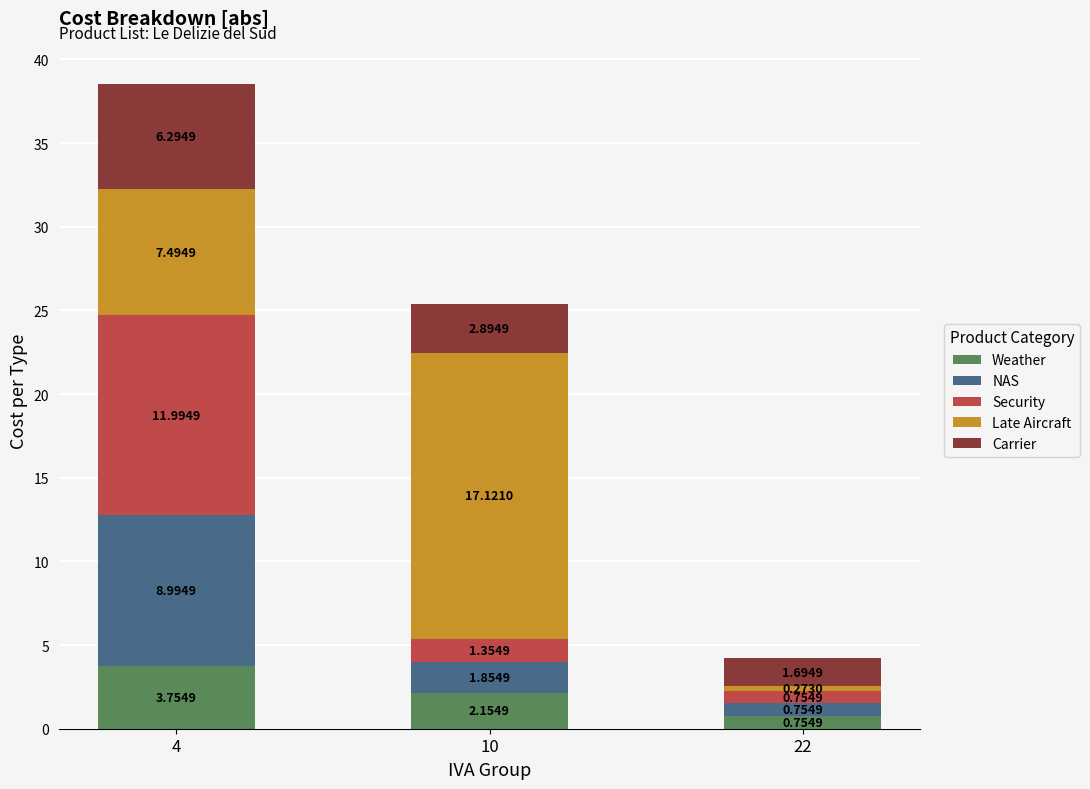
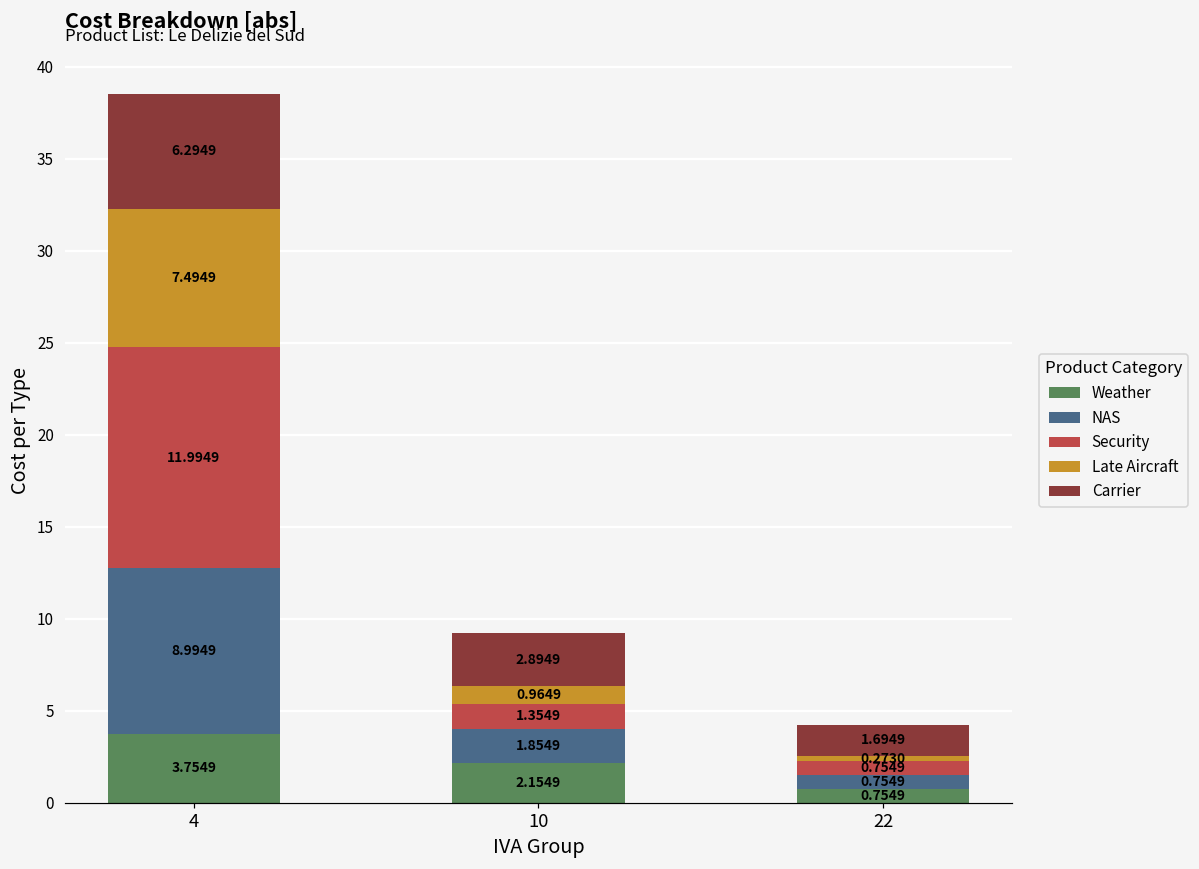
Late Aircraft, 10: 17.1210 -> 0.9649
